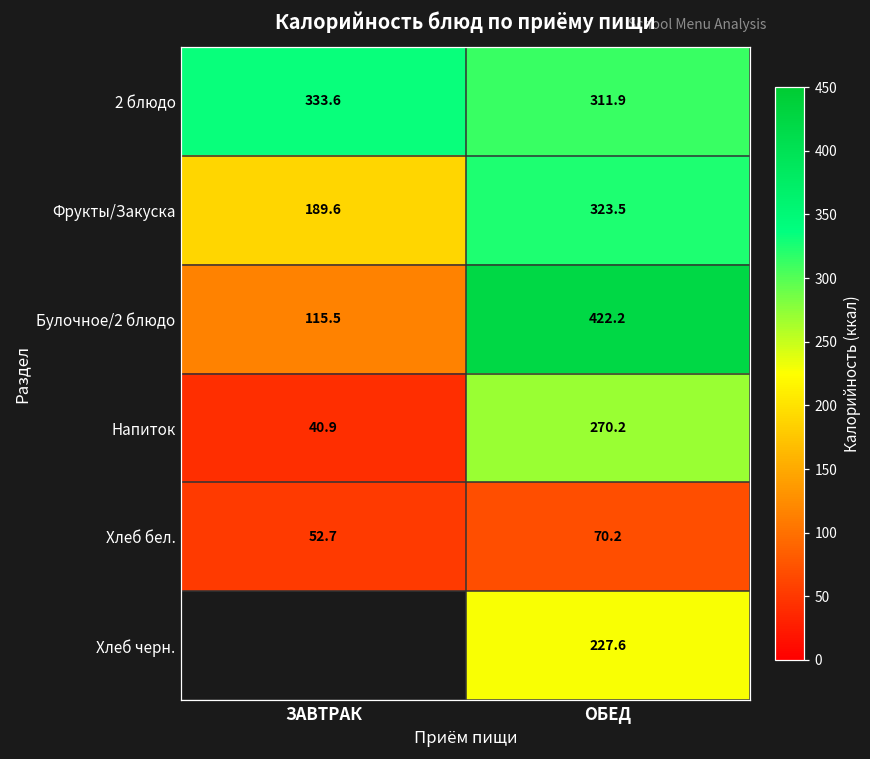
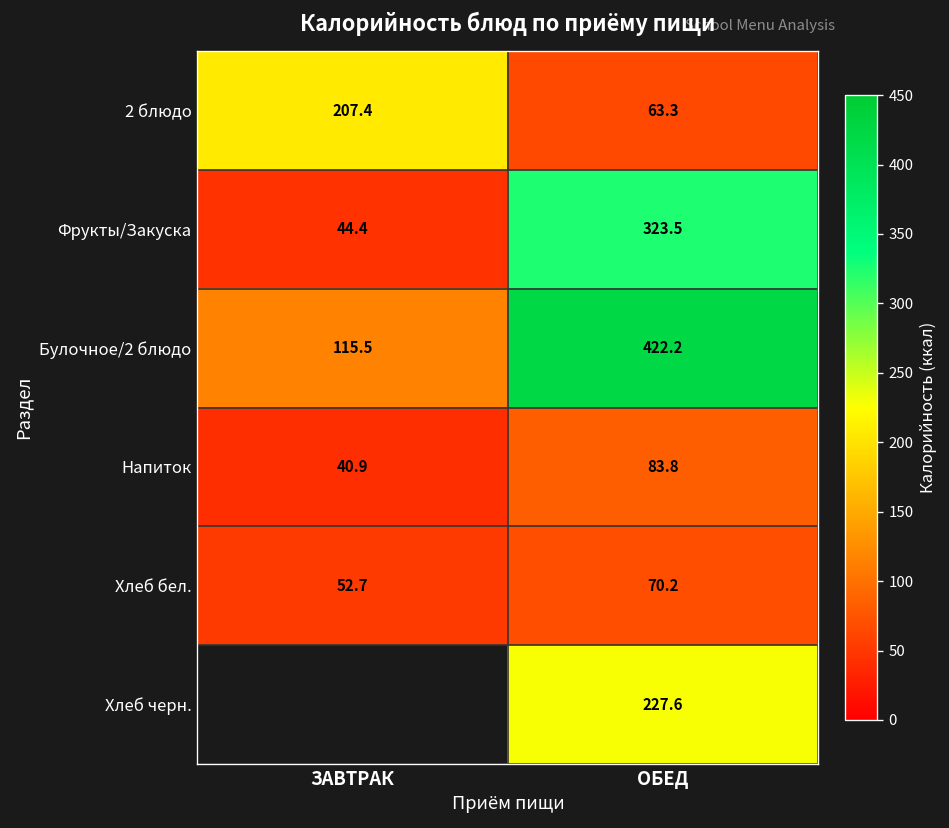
2 блюдо, ЗАВТРАК: 333.6 -> 207.4
2 блюдо, ОБЕД: 311.9 -> 63.3
Фрукты/Закуска, ЗАВТРАК: 189.6 -> 44.4
Напиток, ОБЕД: 270.2 -> 83.8
